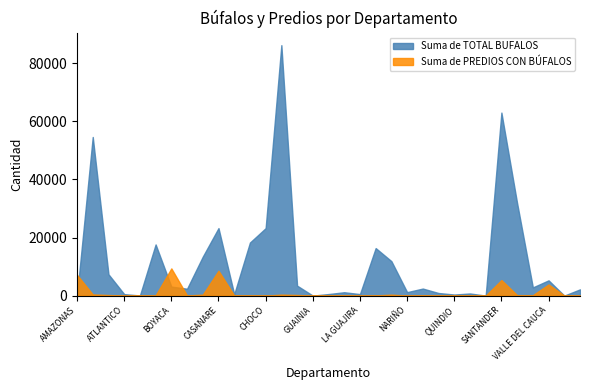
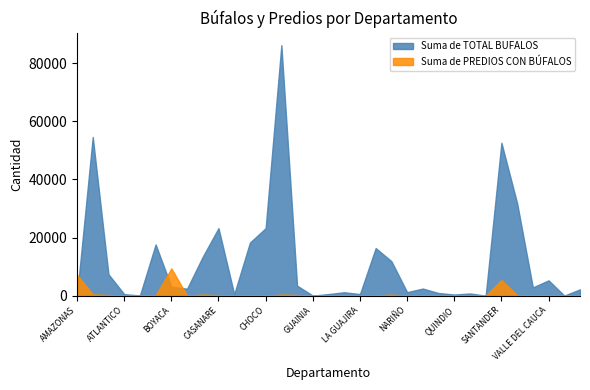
Suma de PREDIOS CON BÚFALOS, CASANARE: 9000 -> 0
Suma de TOTAL BUFALOS, SANTANDER: 63000 -> 53000
Suma de PREDIOS CON BÚFALOS, VALLE DEL CAUCA: 4000 -> 0
